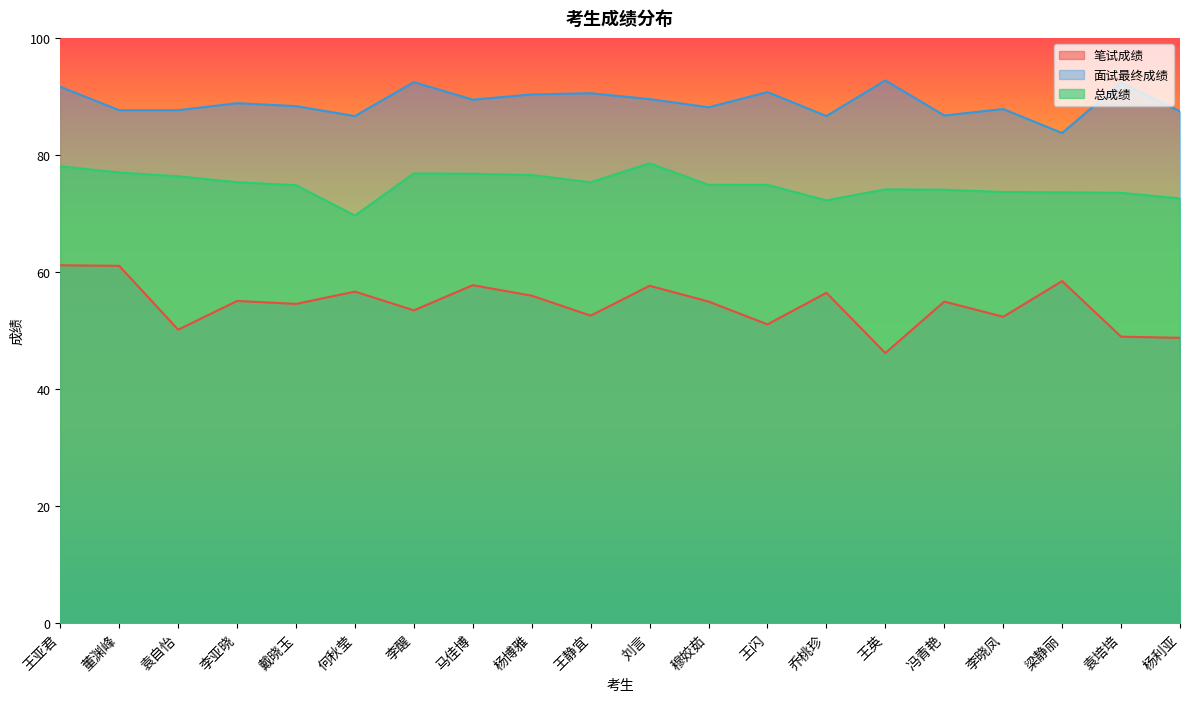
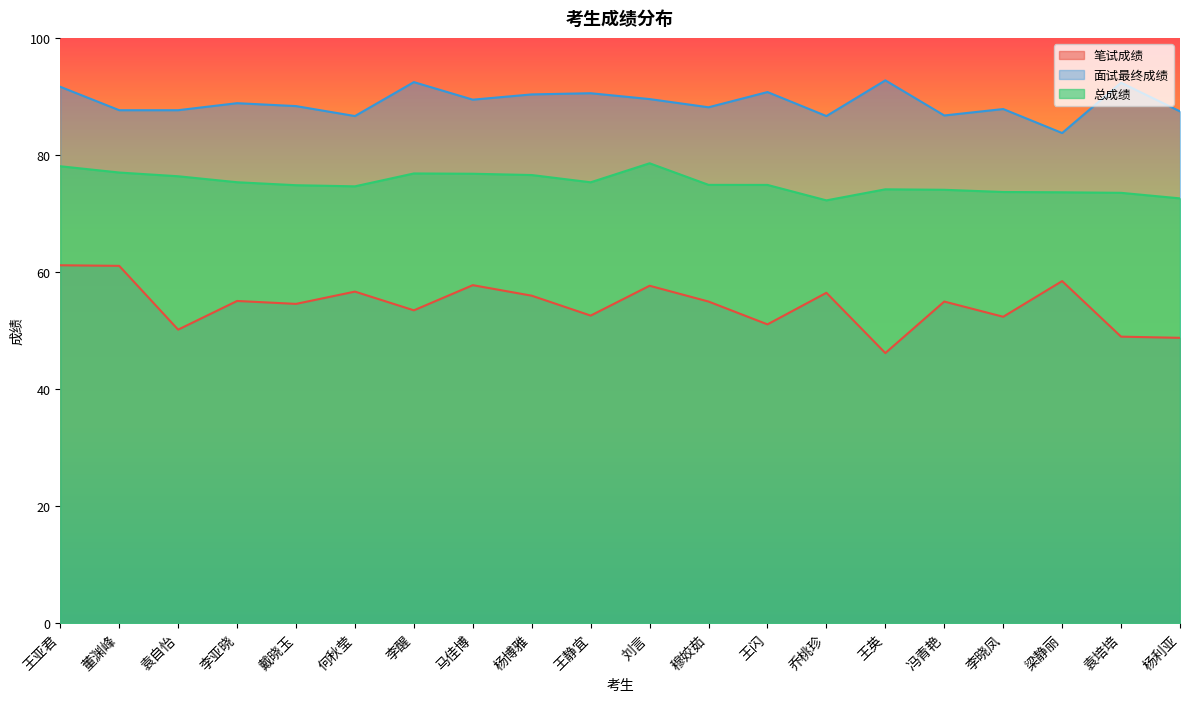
总成绩, 何秋莹: 70 -> 75
